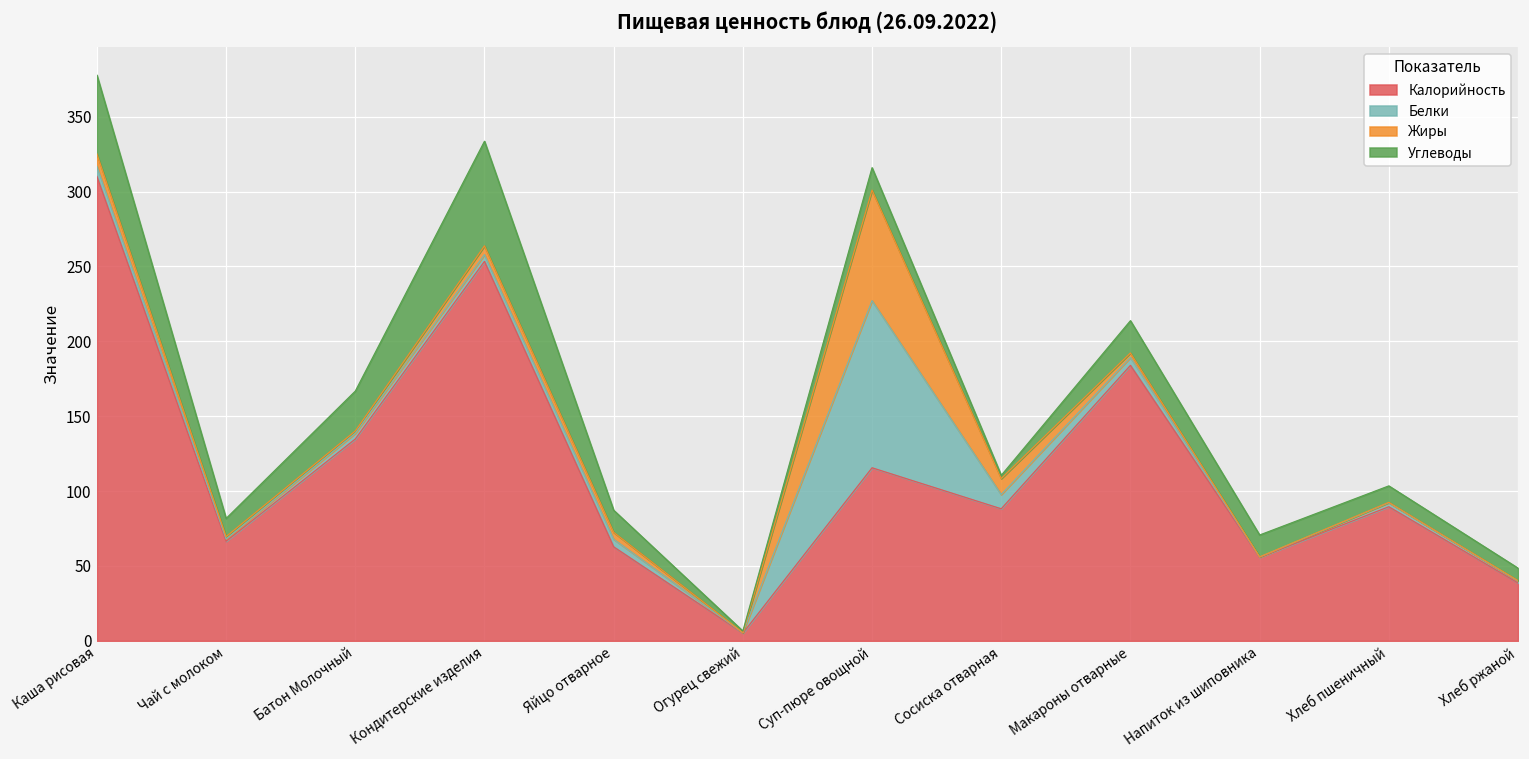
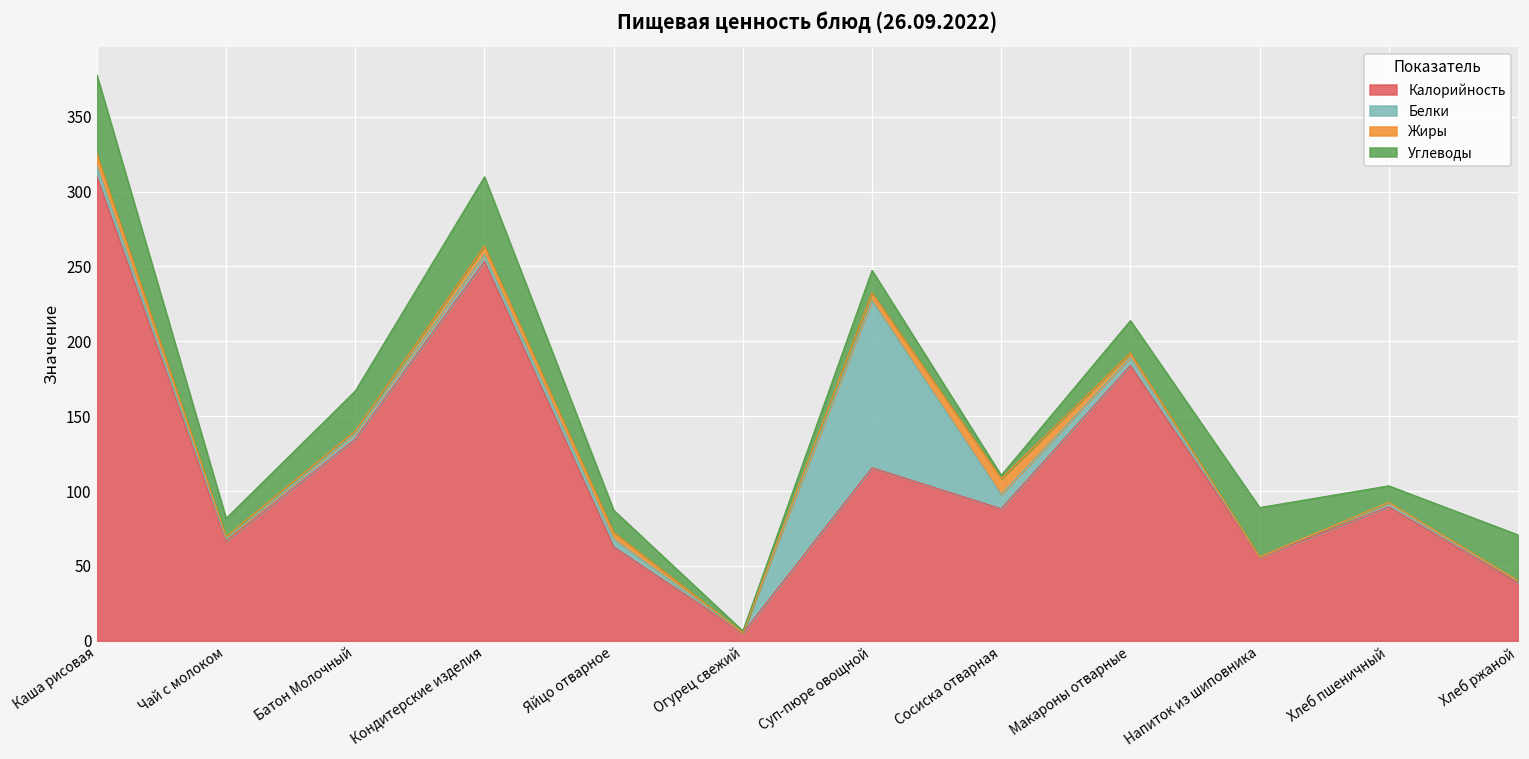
Углеводы, Кондитерские изделия: 70 -> 46
Жиры, Суп-пюре овощной: 74 -> 5
Углеводы, Напиток из шиповника: 15 -> 33
Углеводы, Хлеб ржаной: 8 -> 30
